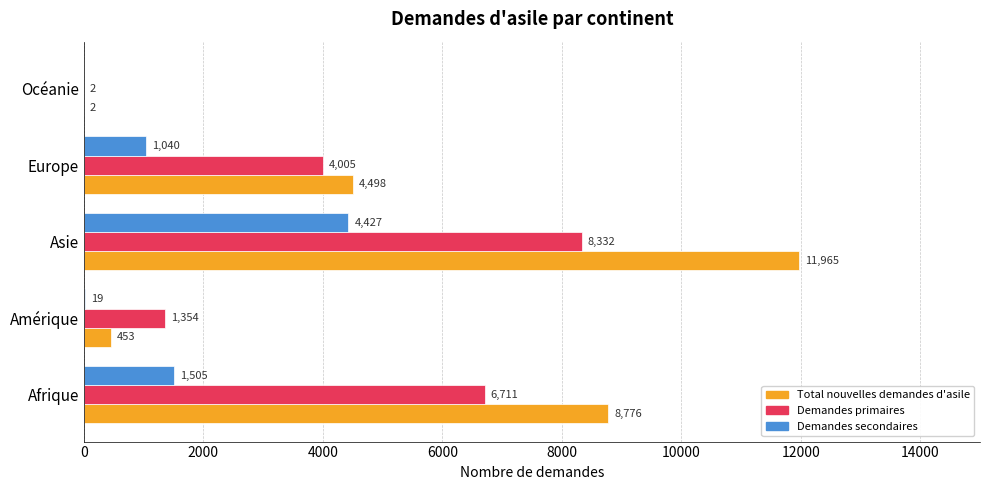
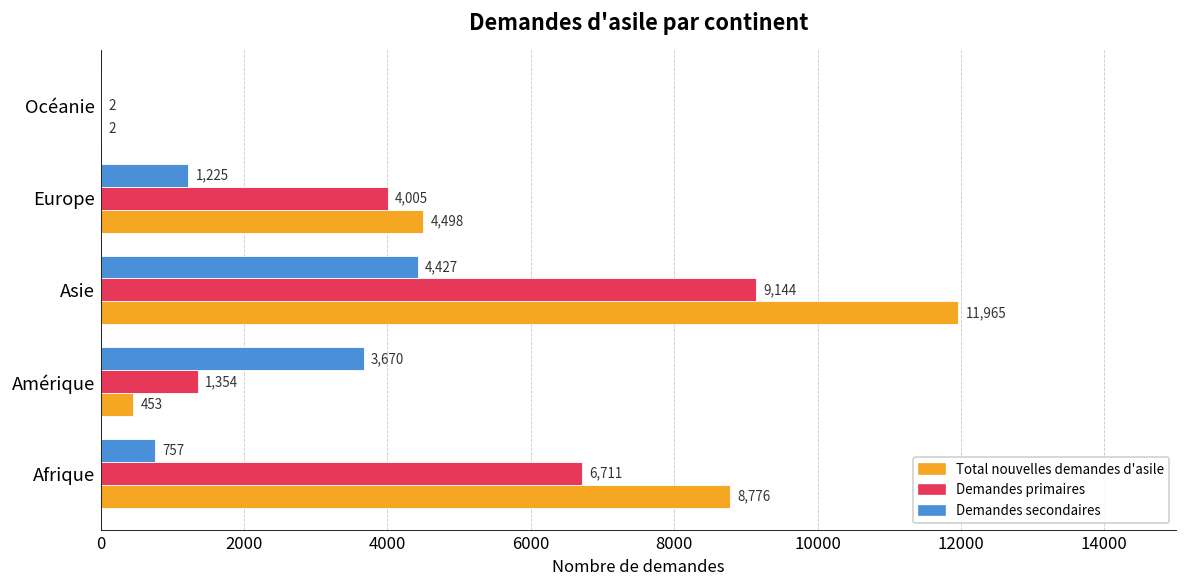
Demandes secondaires, Europe: 1,040 -> 1,225
Demandes primaires, Asie: 8,332 -> 9,144
Demandes secondaires, Amérique: 19 -> 3,670
Demandes secondaires, Afrique: 1,505 -> 757
